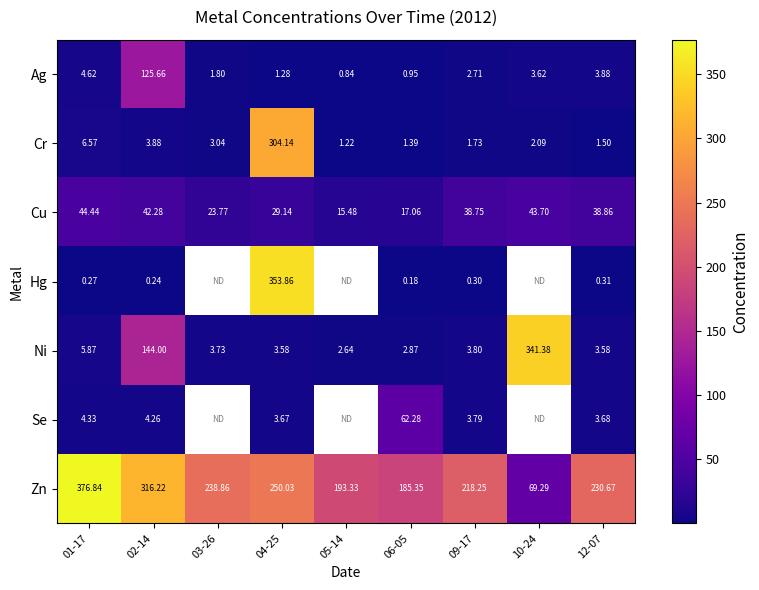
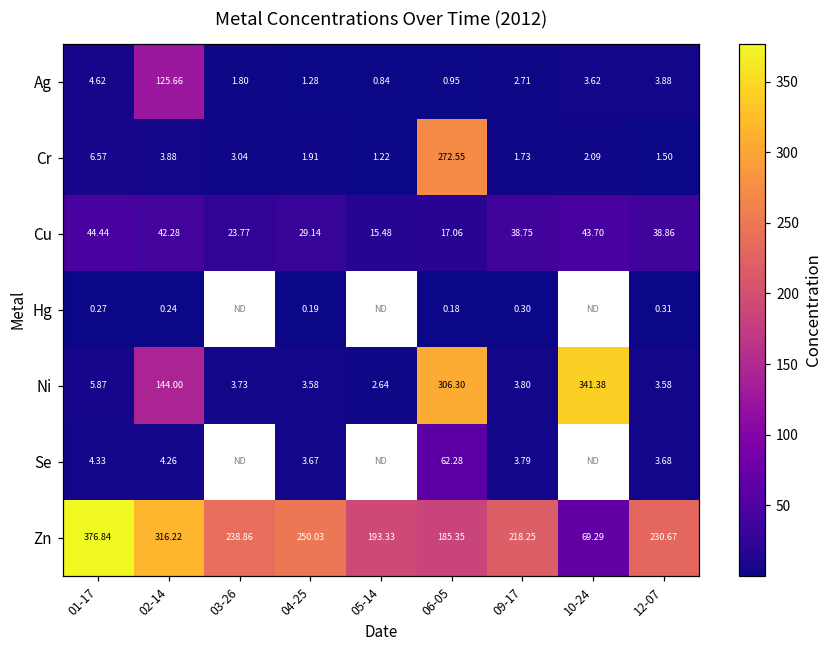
Cr, 04-25: 304.14 -> 1.91
Cr, 06-05: 1.39 -> 272.55
Hg, 04-25: 353.86 -> 0.19
Ni, 06-05: 2.87 -> 306.30
